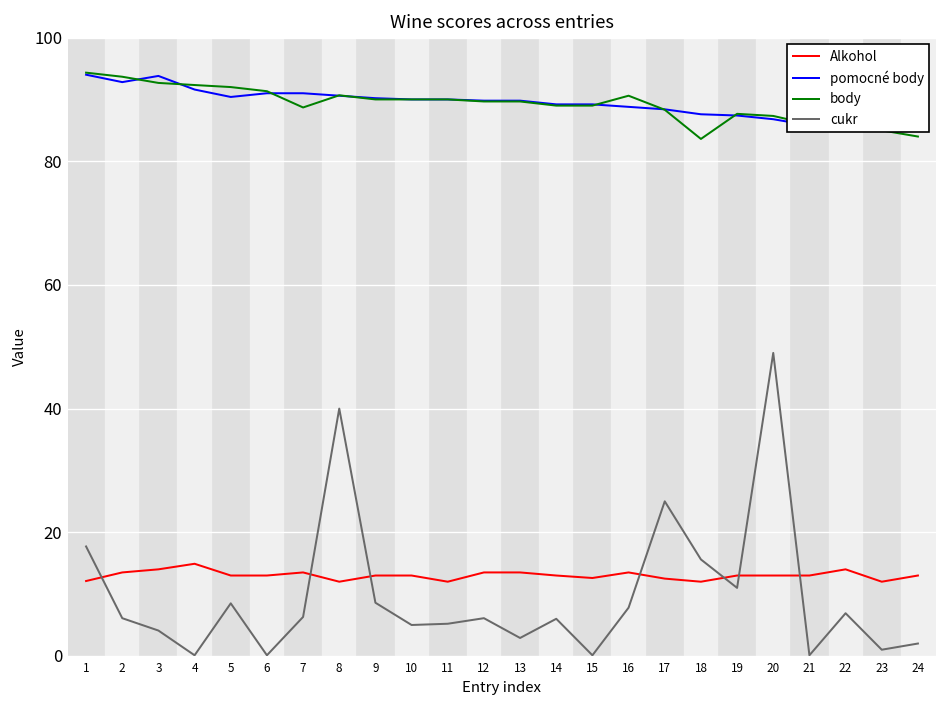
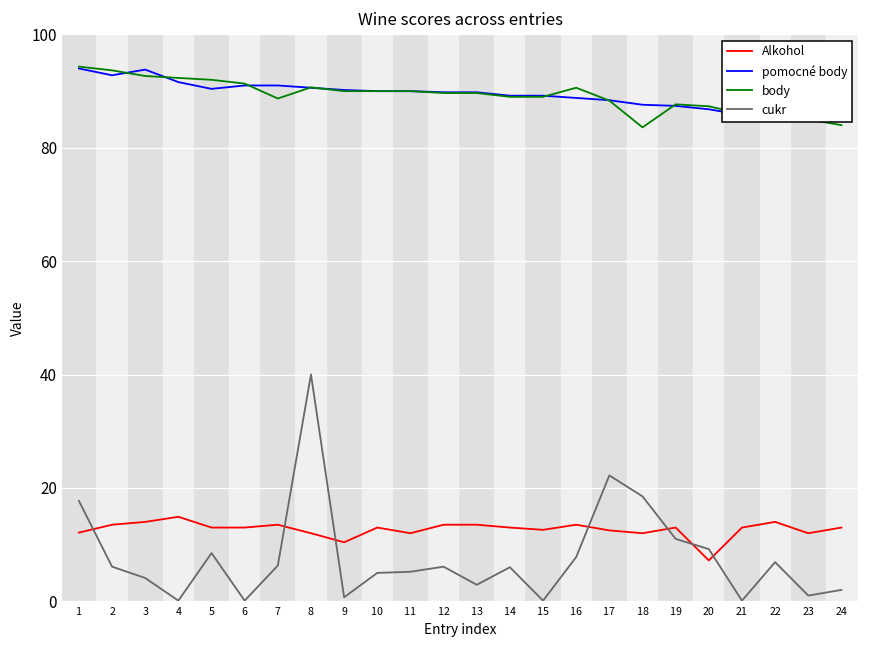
Alkohol, 9: 13 -> 10
cukr, 9: 9 -> 1
cukr, 17: 25 -> 22
cukr, 18: 16 -> 19
Alkohol, 20: 13 -> 7
cukr, 20: 49 -> 9
